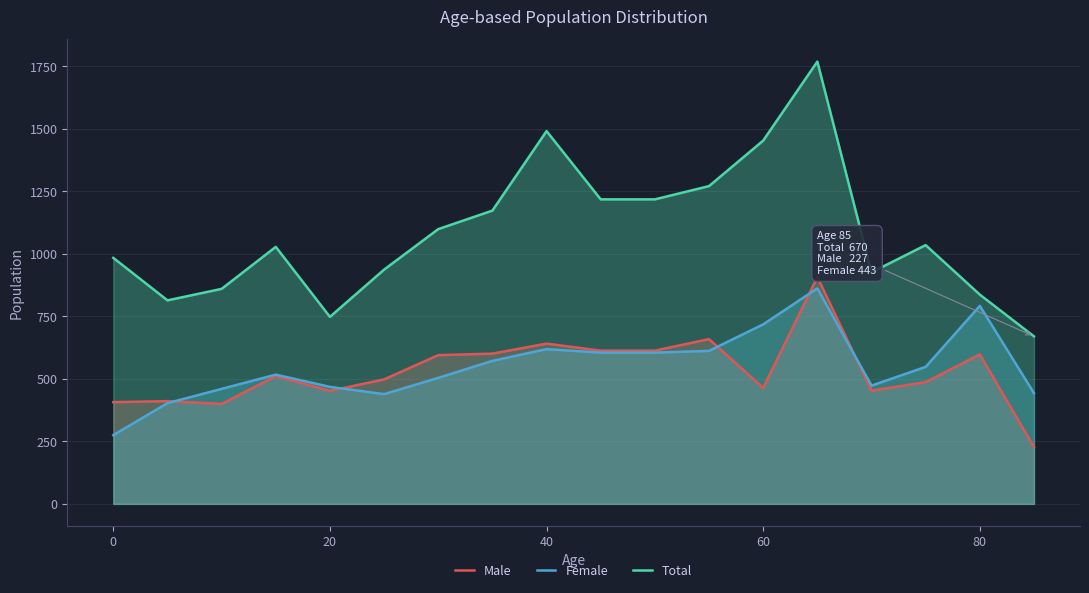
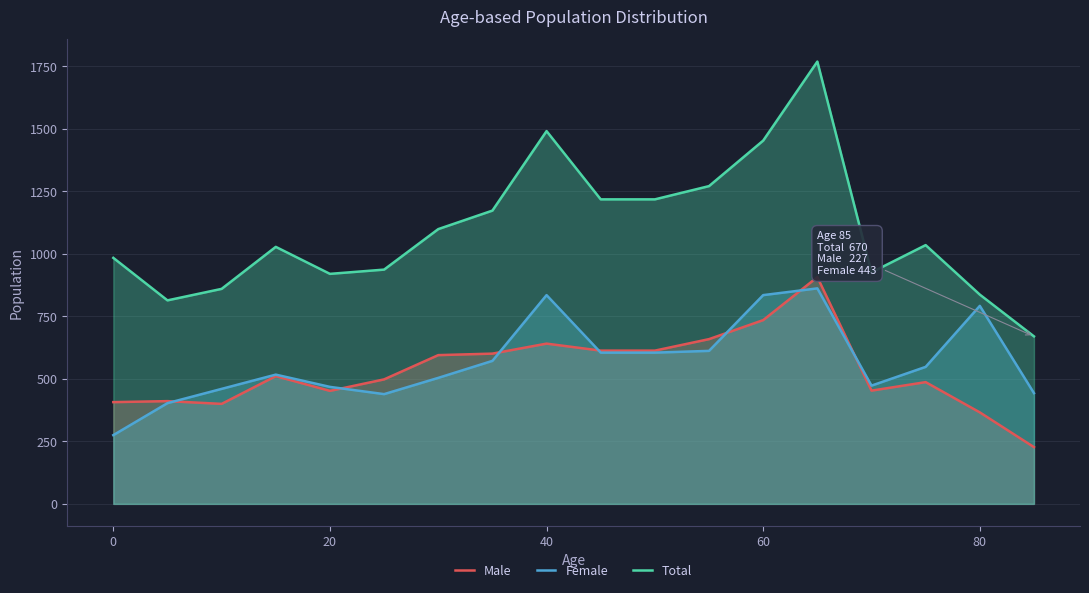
Total, 20: 750 -> 920
Female, 40: 620 -> 840
Male, 60: 460 -> 740
Female, 60: 720 -> 840
Male, 80: 600 -> 370
